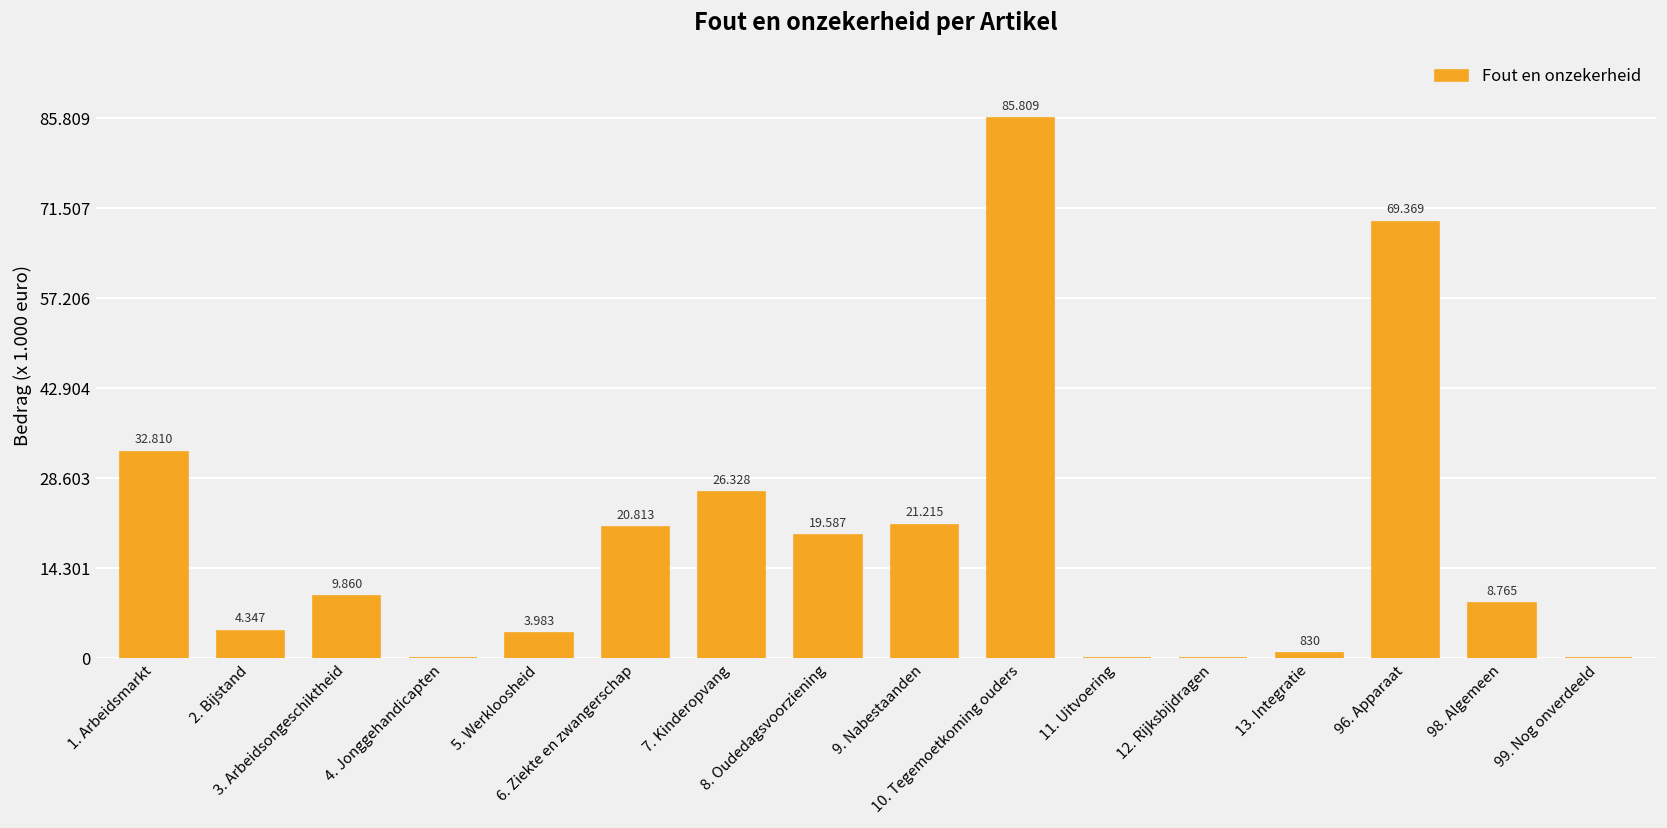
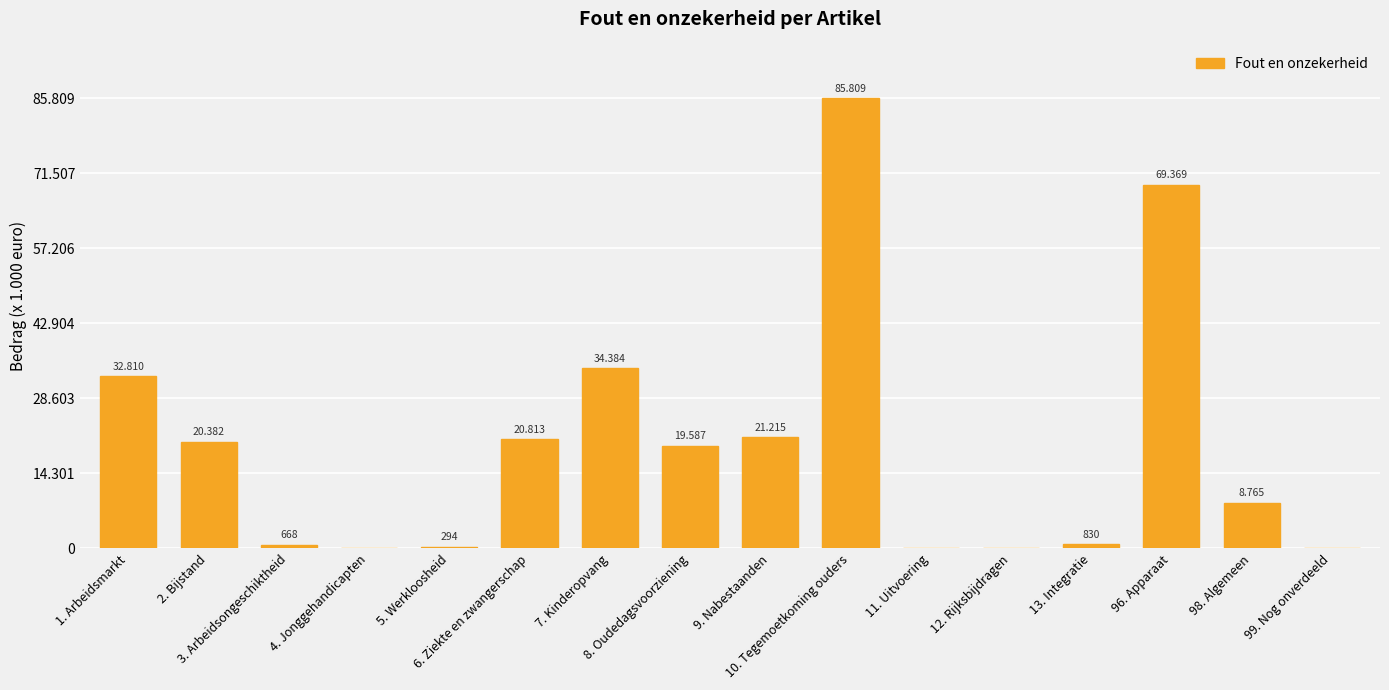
2. Bijstand: 4.347 -> 20.382
3. Arbeidsongeschiktheid: 9.860 -> 668
5. Werkloosheid: 3.983 -> 294
7. Kinderopvang: 26.328 -> 34.384
